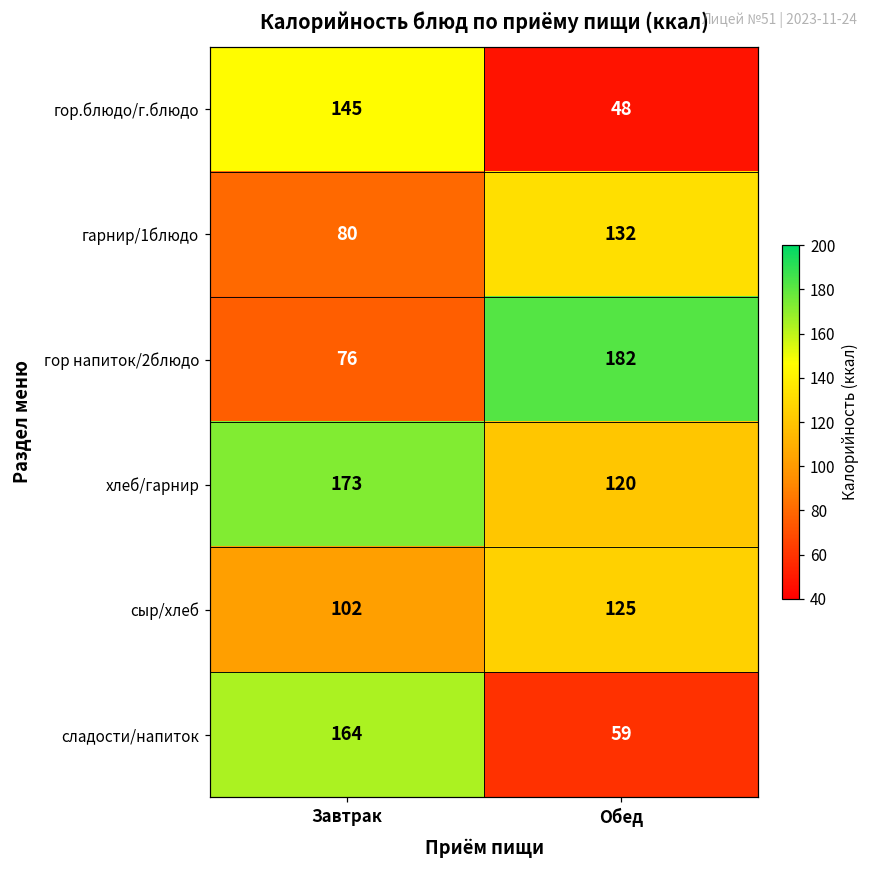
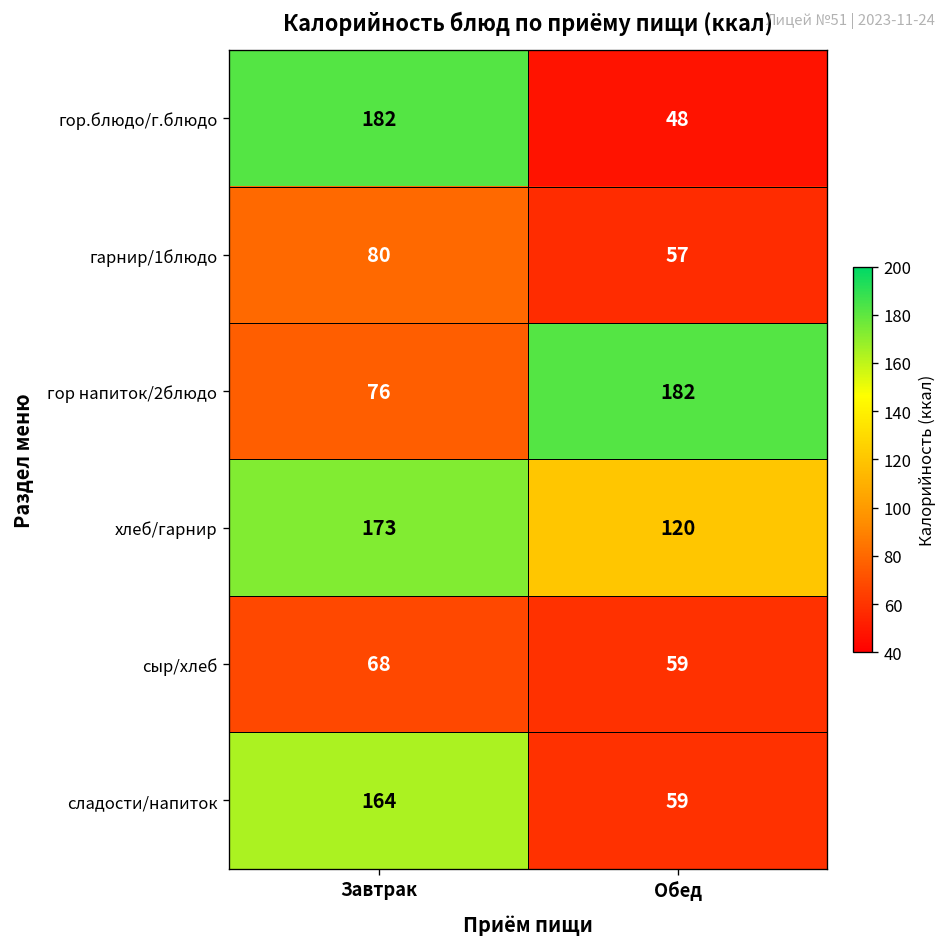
гор.блюдо/г.блюдо, Завтрак: 145 -> 182
гарнир/1блюдо, Обед: 132 -> 57
сыр/хлеб, Завтрак: 102 -> 68
сыр/хлеб, Обед: 125 -> 59
